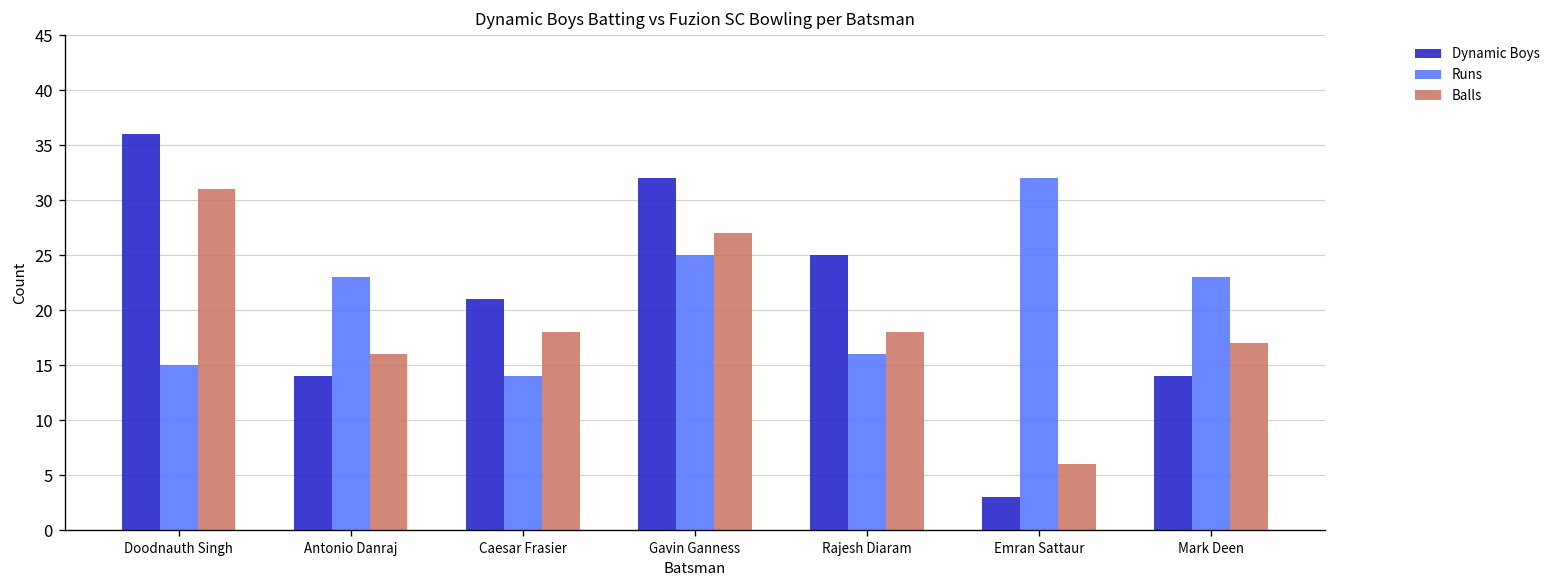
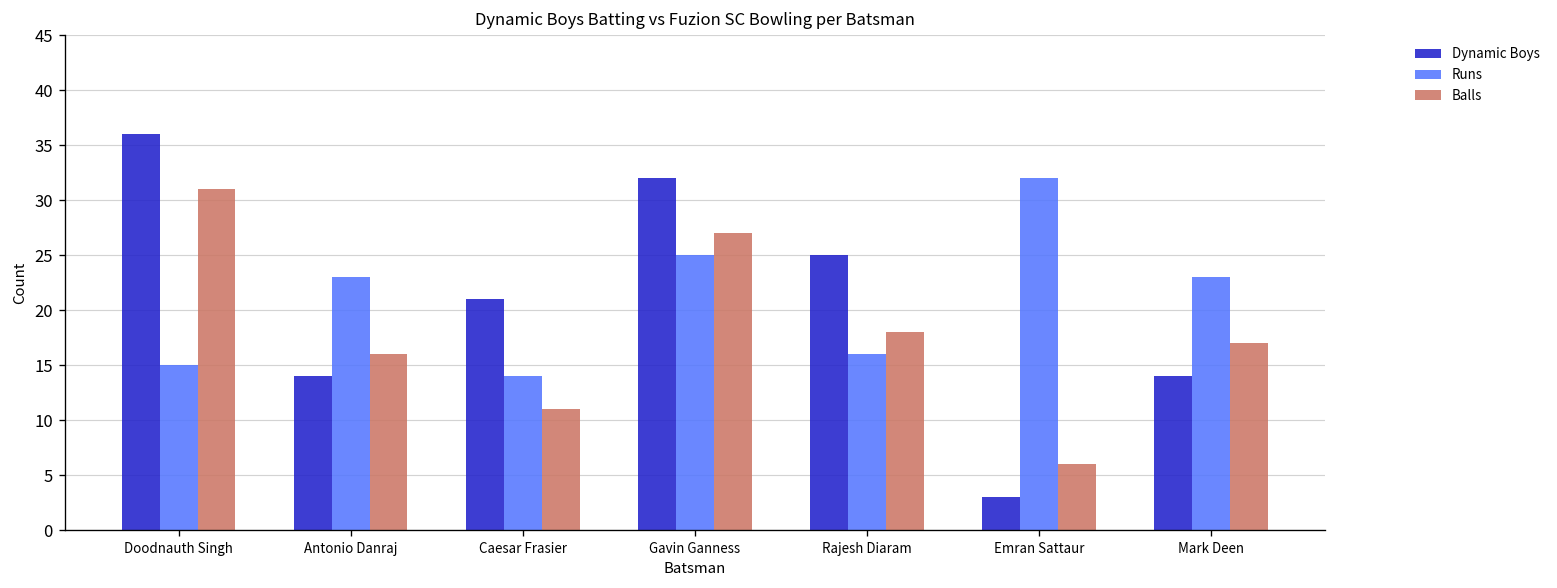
Balls, Caesar Frasier: 18 -> 11
